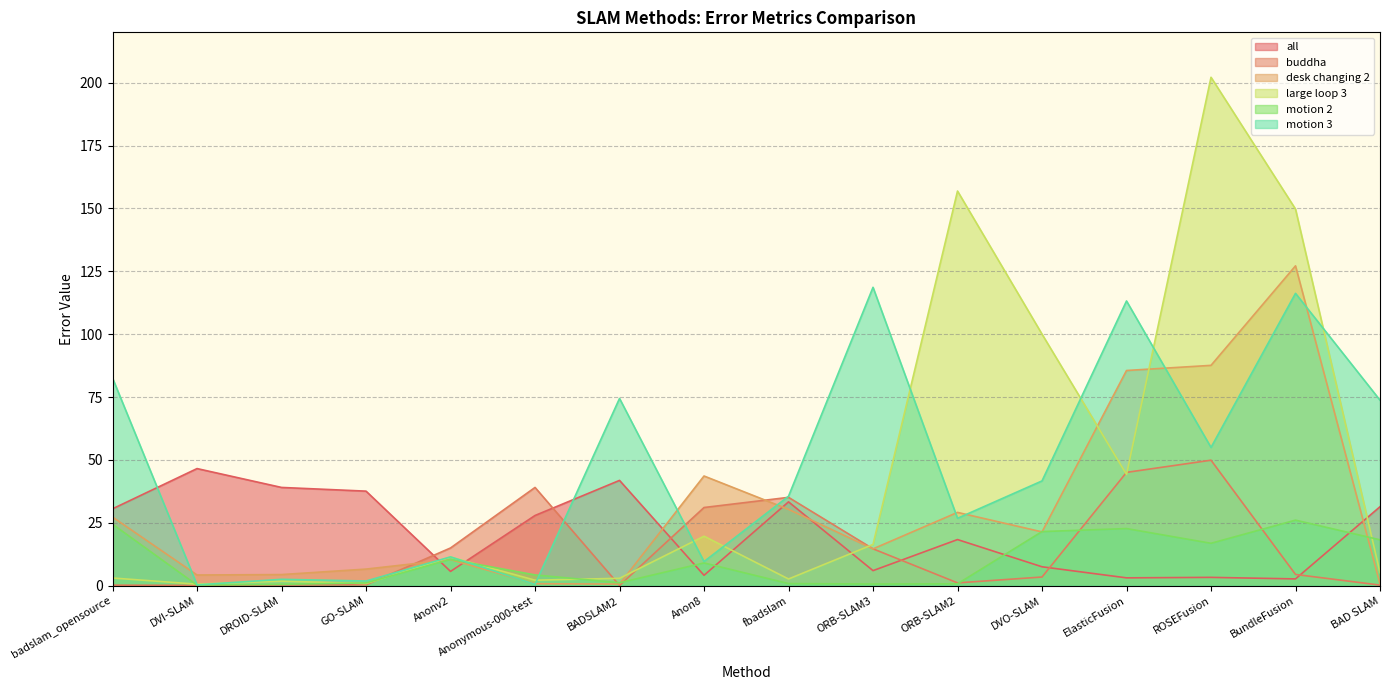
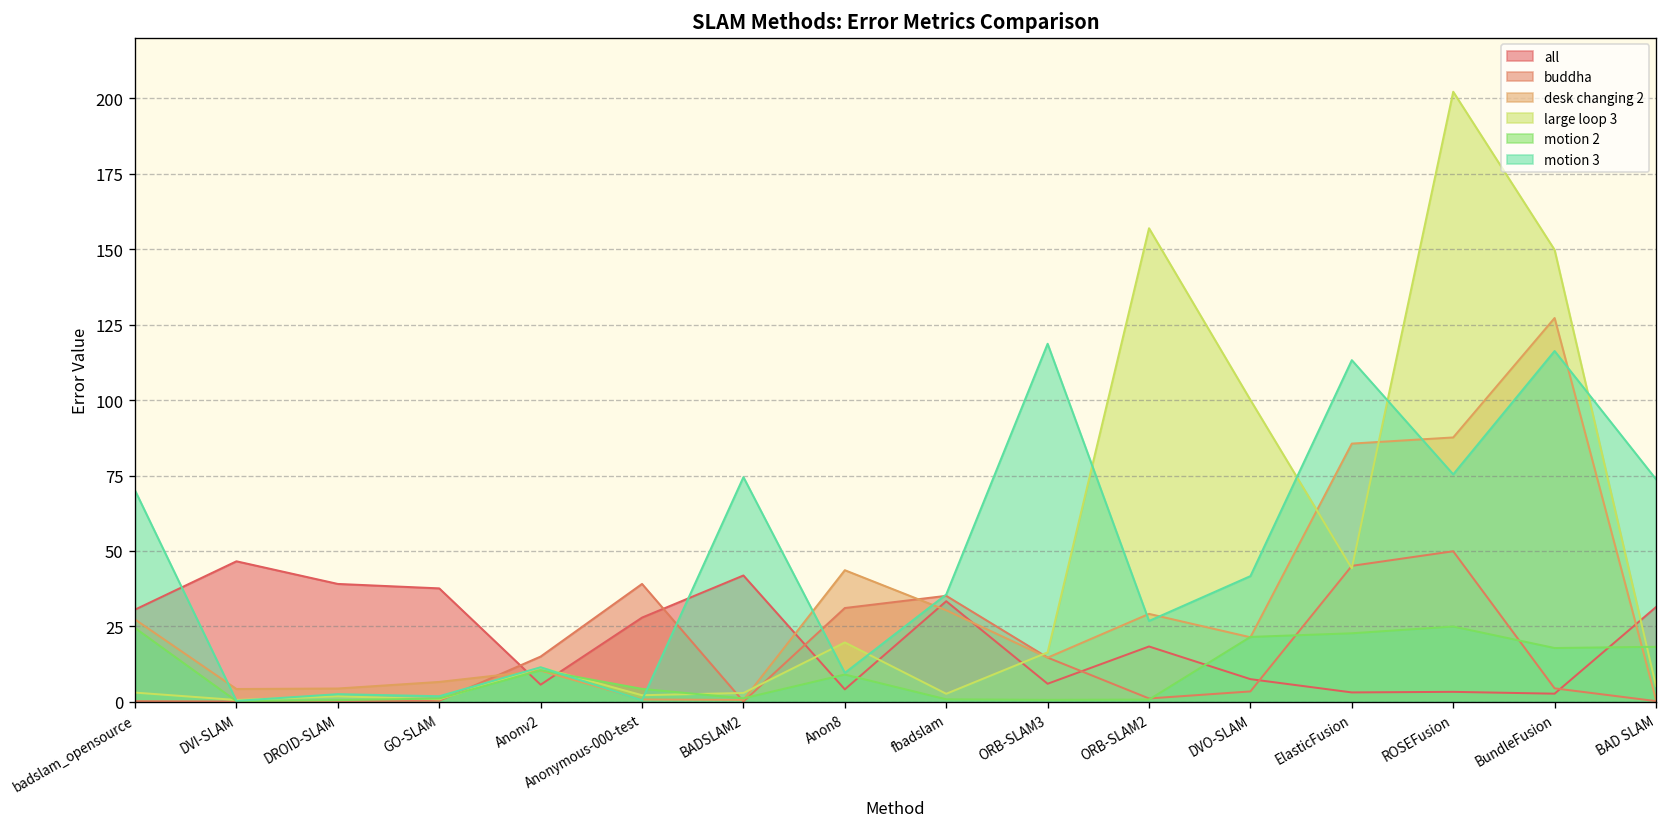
motion 3, badslam_opensource: 83 -> 70
motion 2, ROSEFusion: 17 -> 25
motion 3, ROSEFusion: 55 -> 75
motion 2, BundleFusion: 26 -> 18
